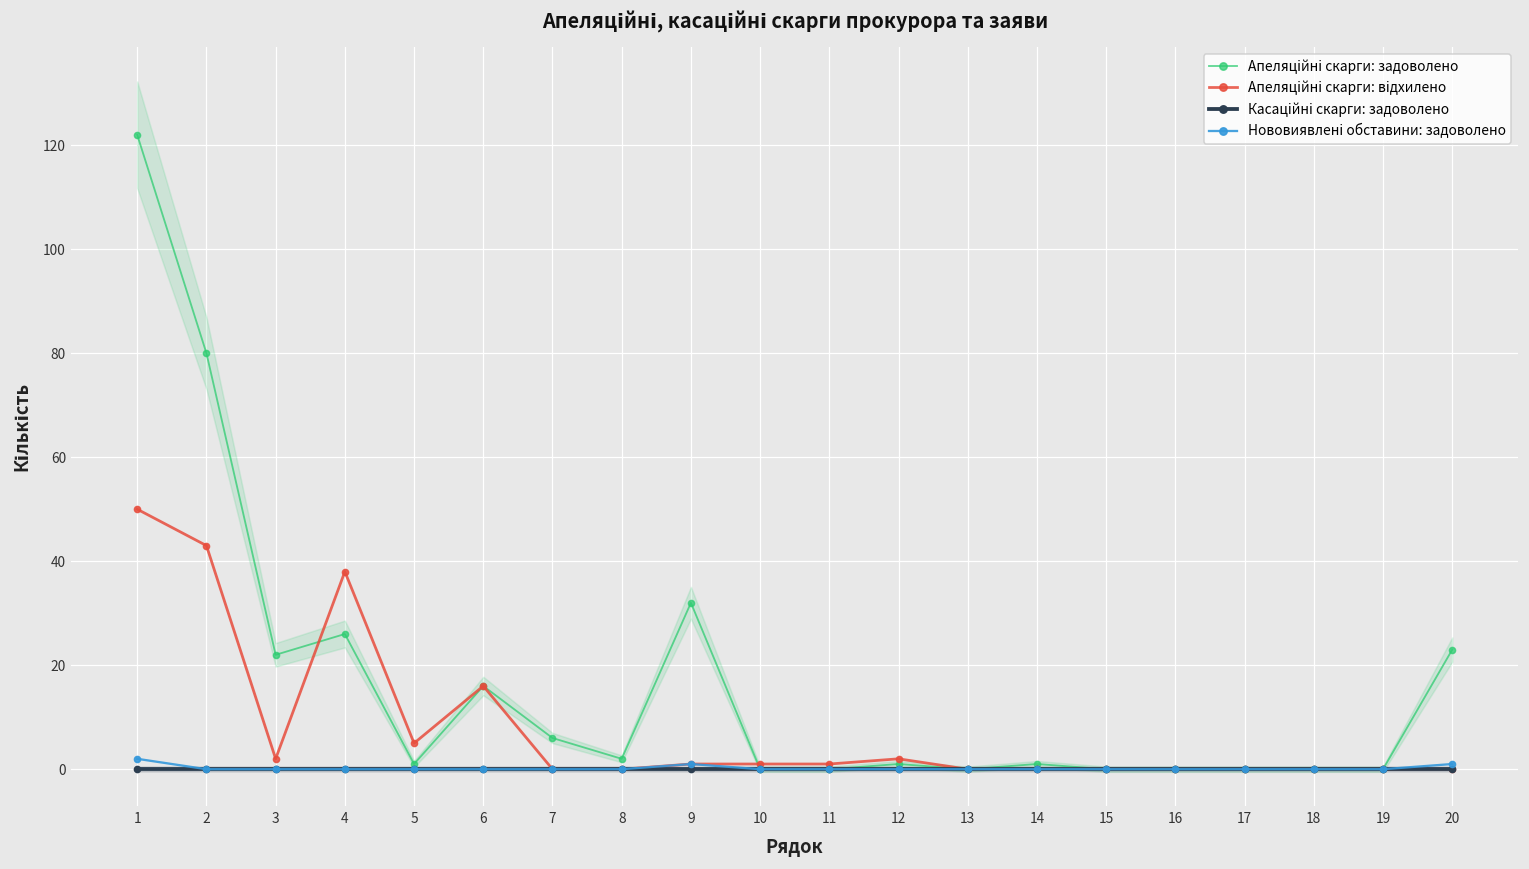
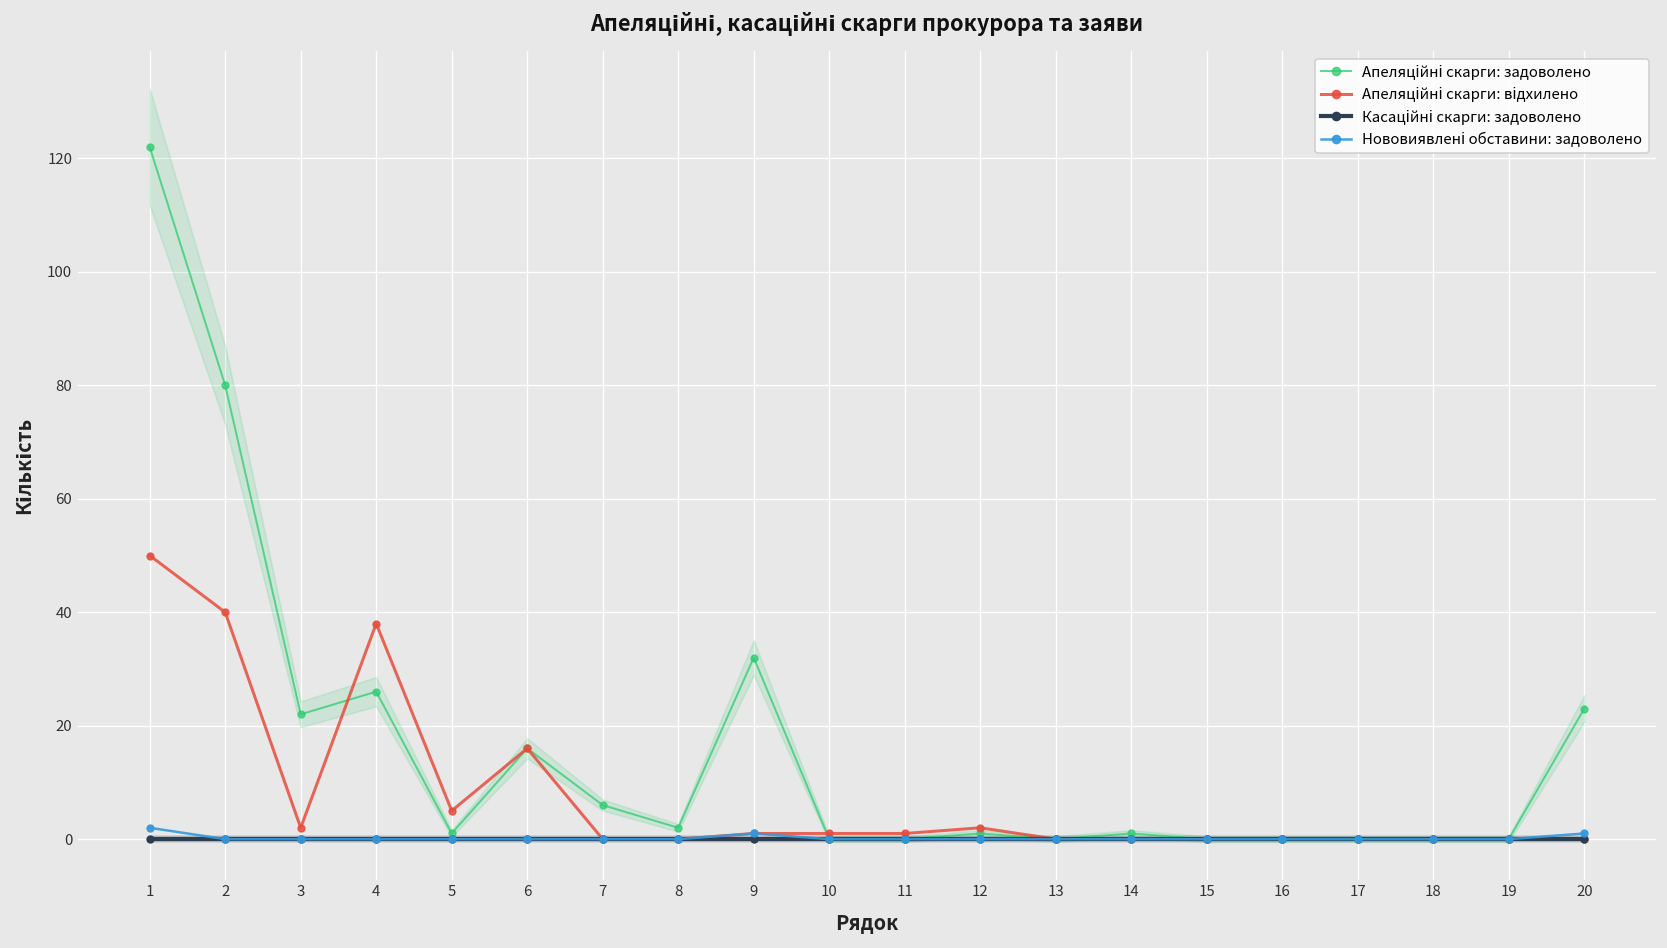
Апеляційні скарги: відхилено, 2: 43 -> 40
